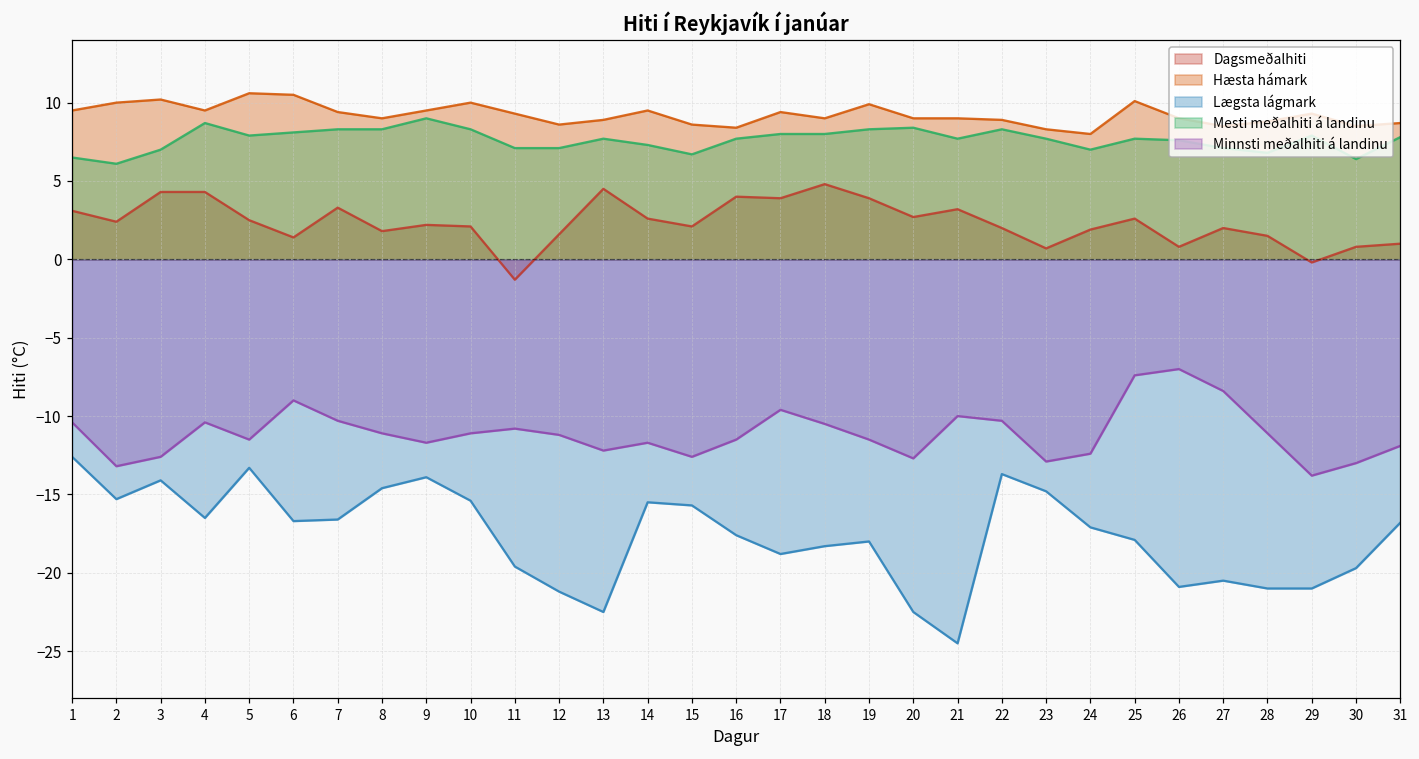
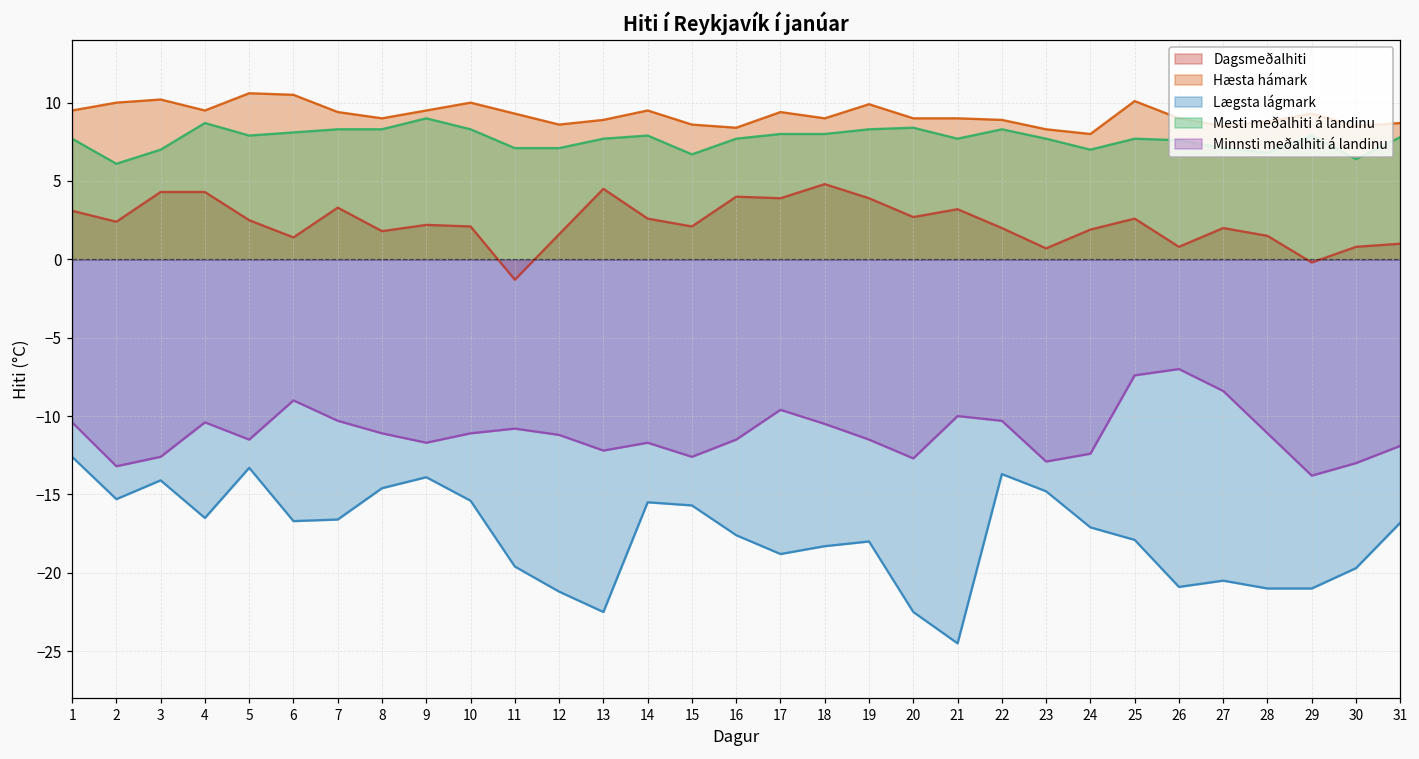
Mesti meðalhiti á landinu, 1: 6.5 -> 7.7
Mesti meðalhiti á landinu, 14: 7.3 -> 7.9
